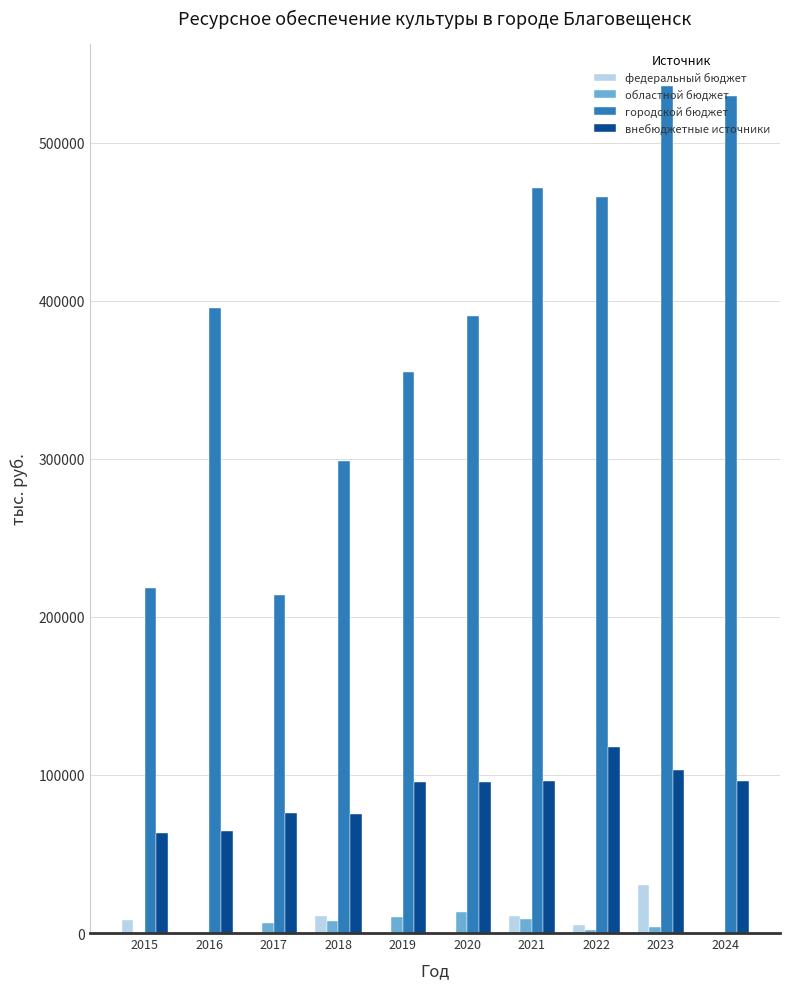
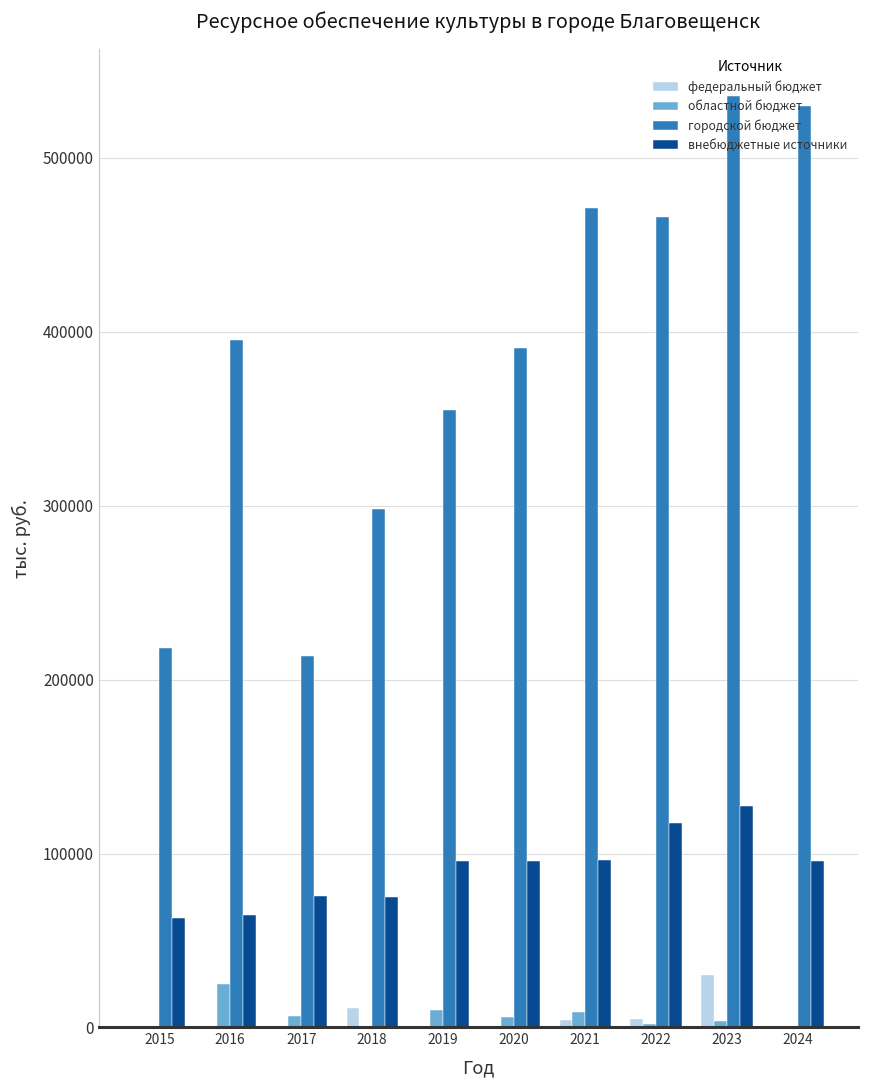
федеральный бюджет, 2015: 8000 -> 0
областной бюджет, 2016: 0 -> 25000
областной бюджет, 2018: 8000 -> 0
областной бюджет, 2020: 14000 -> 6000
федеральный бюджет, 2021: 11000 -> 4000
внебюджетные источники, 2023: 103000 -> 127000
